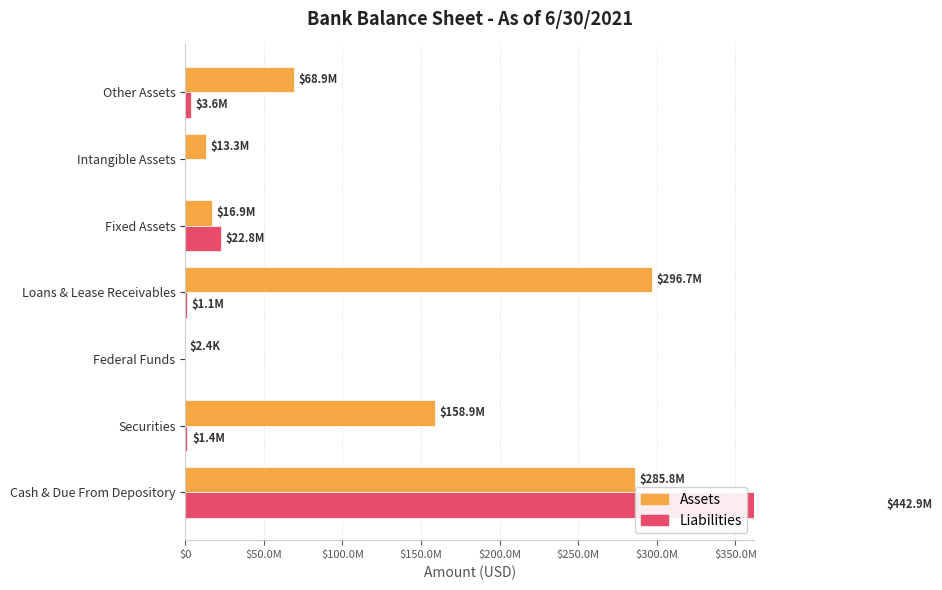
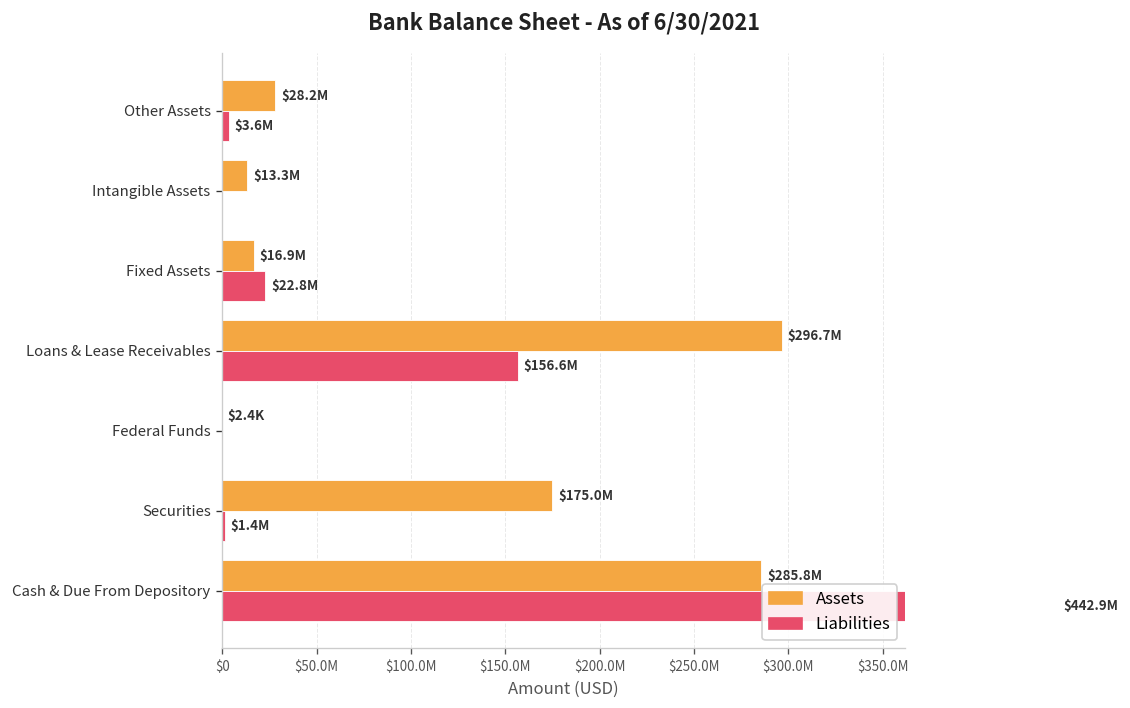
Assets, Other Assets: $68.9M -> $28.2M
Liabilities, Loans & Lease Receivables: $1.1M -> $156.6M
Assets, Securities: $158.9M -> $175.0M
